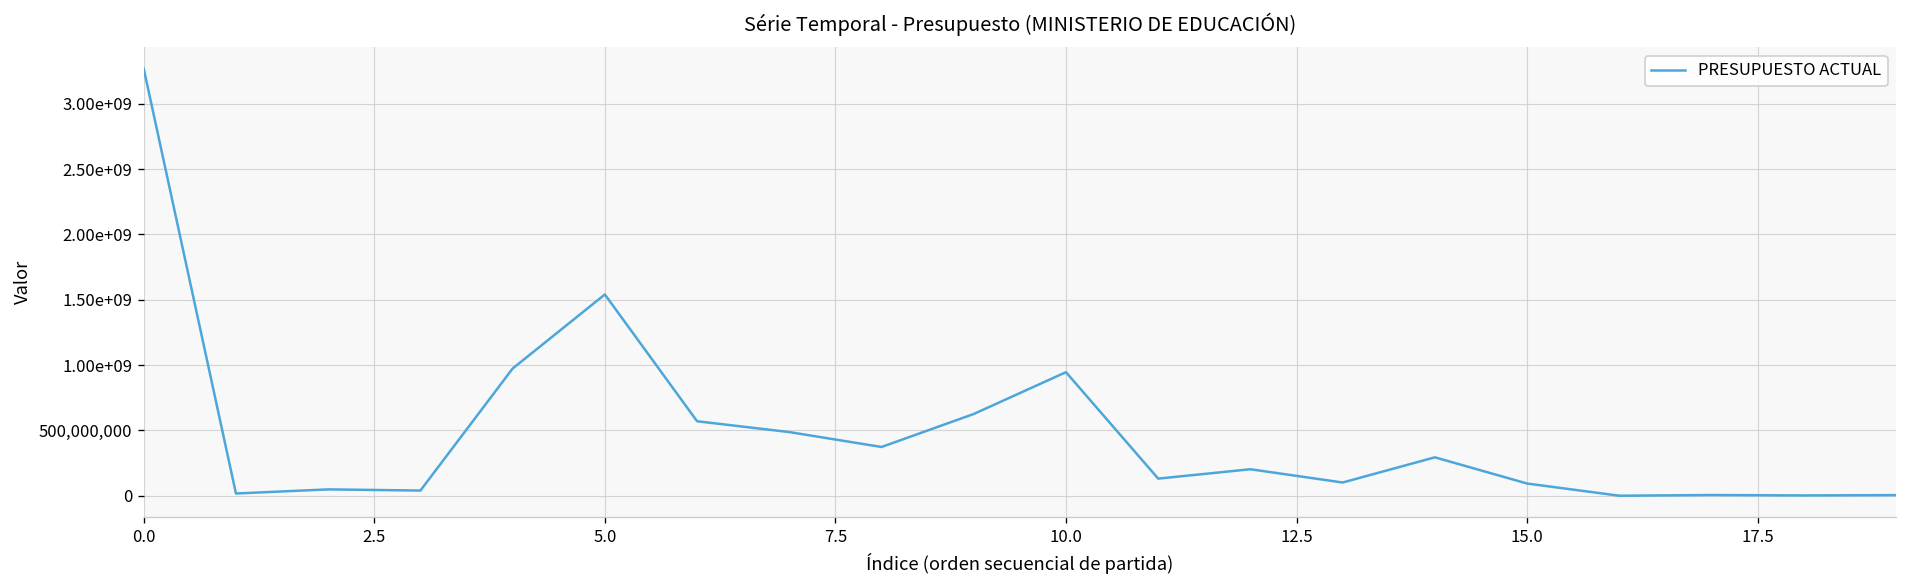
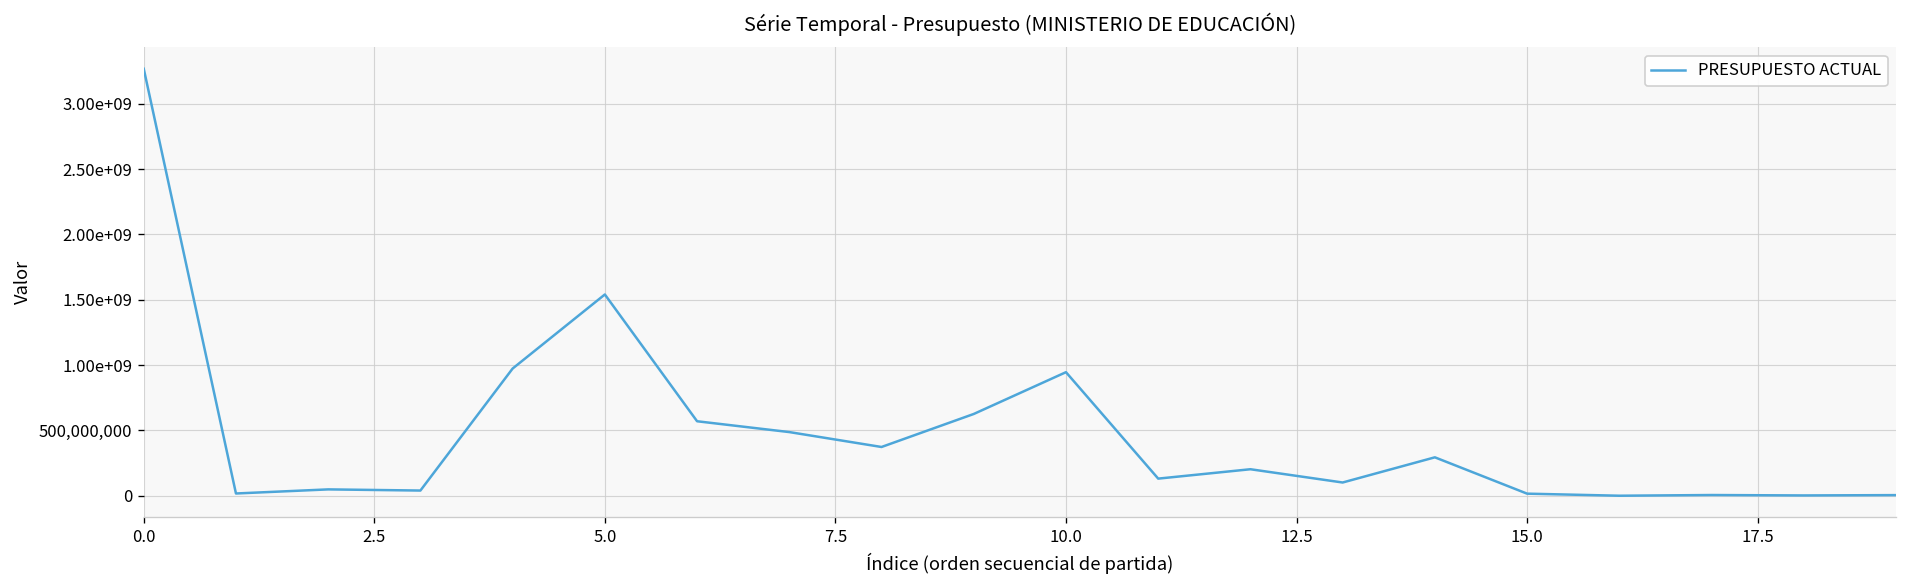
15.0: 90,000,000 -> 20,000,000
